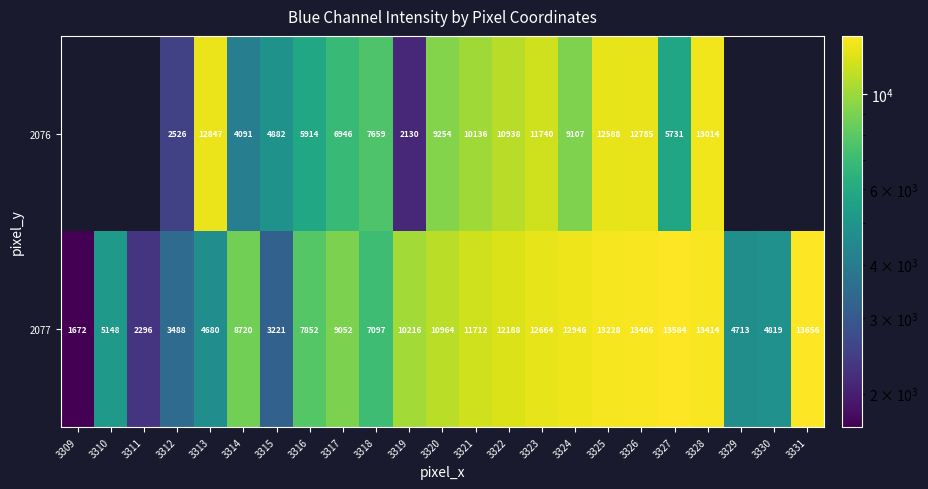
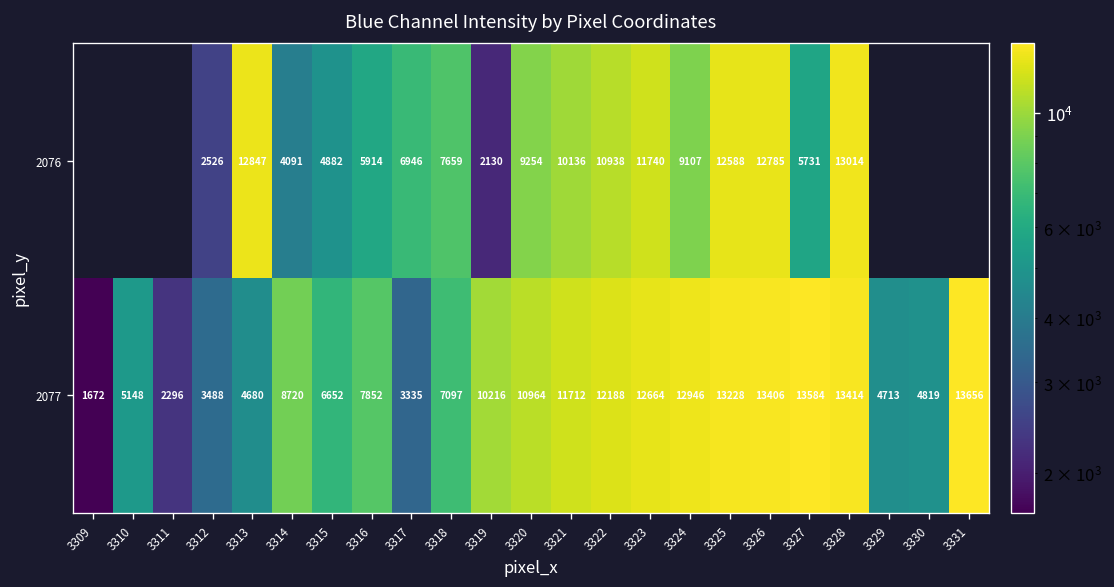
2077, 3315: 3221 -> 6652
2077, 3317: 9052 -> 3335
